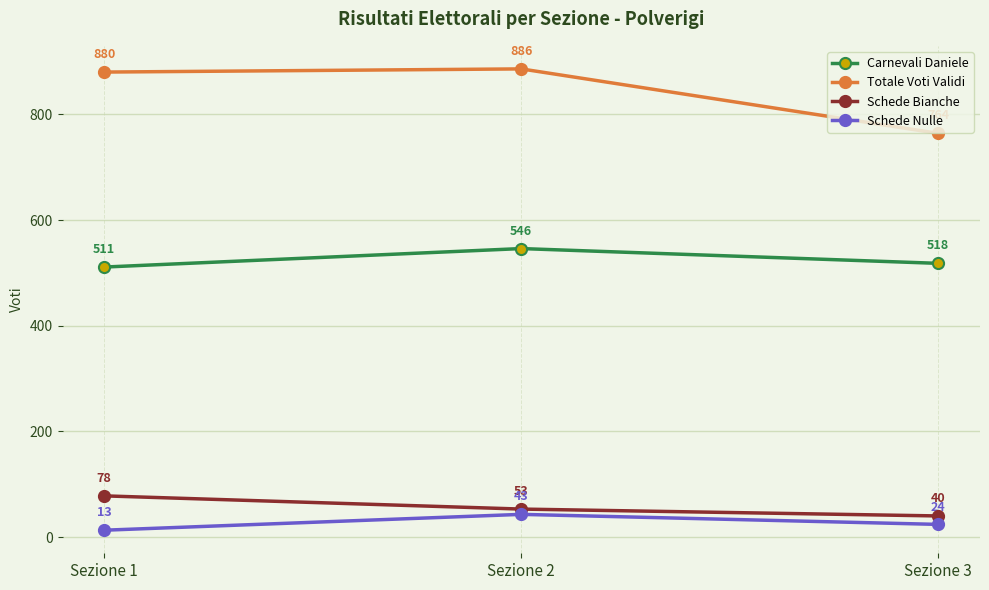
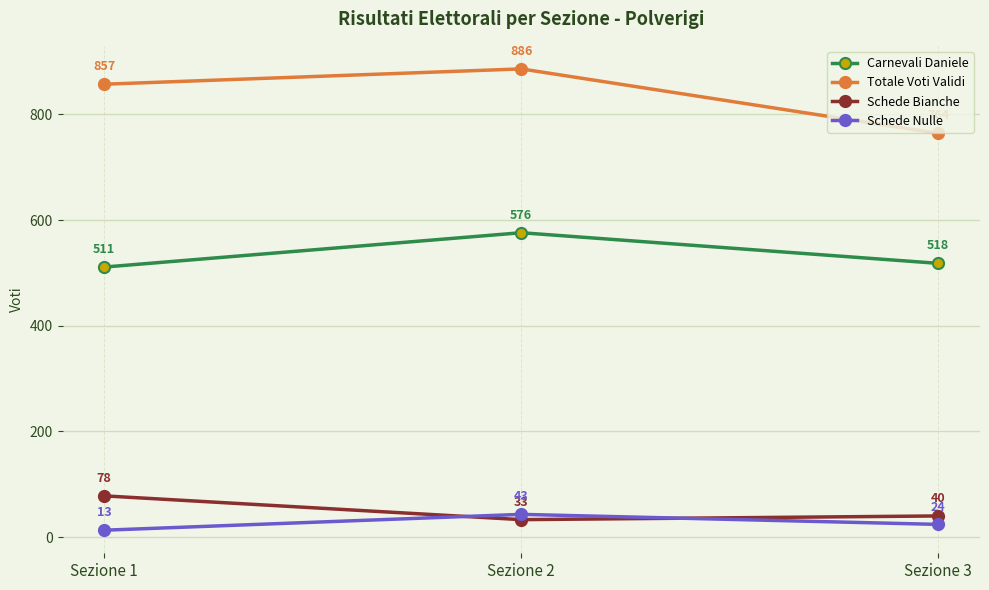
Totale Voti Validi, Sezione 1: 880 -> 857
Carnevali Daniele, Sezione 2: 546 -> 576
Schede Bianche, Sezione 2: 53 -> 33
